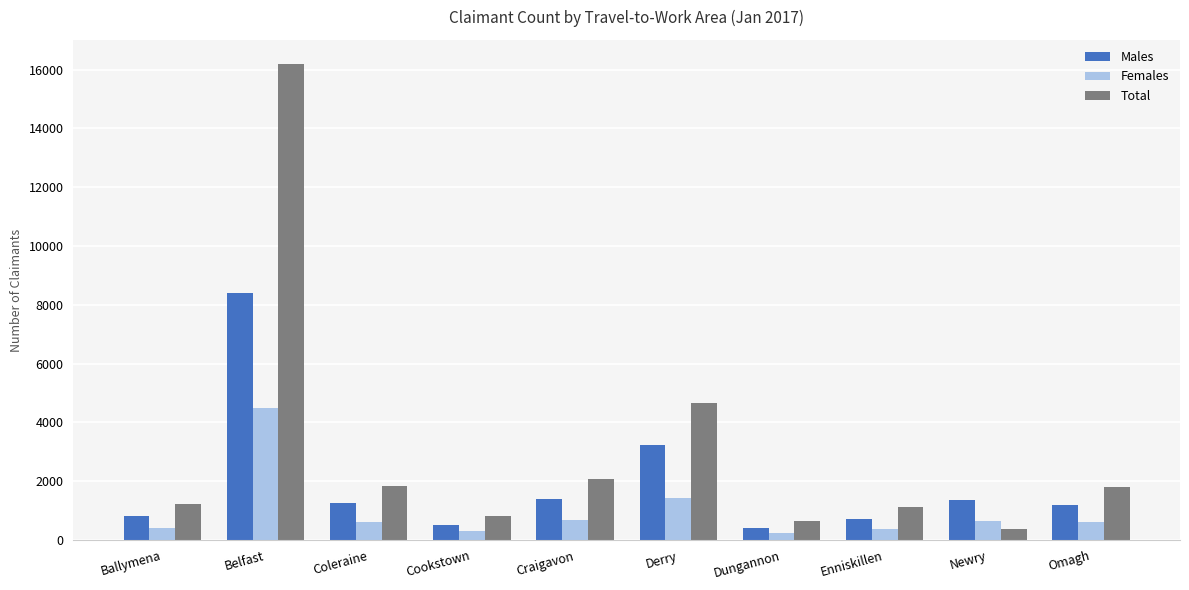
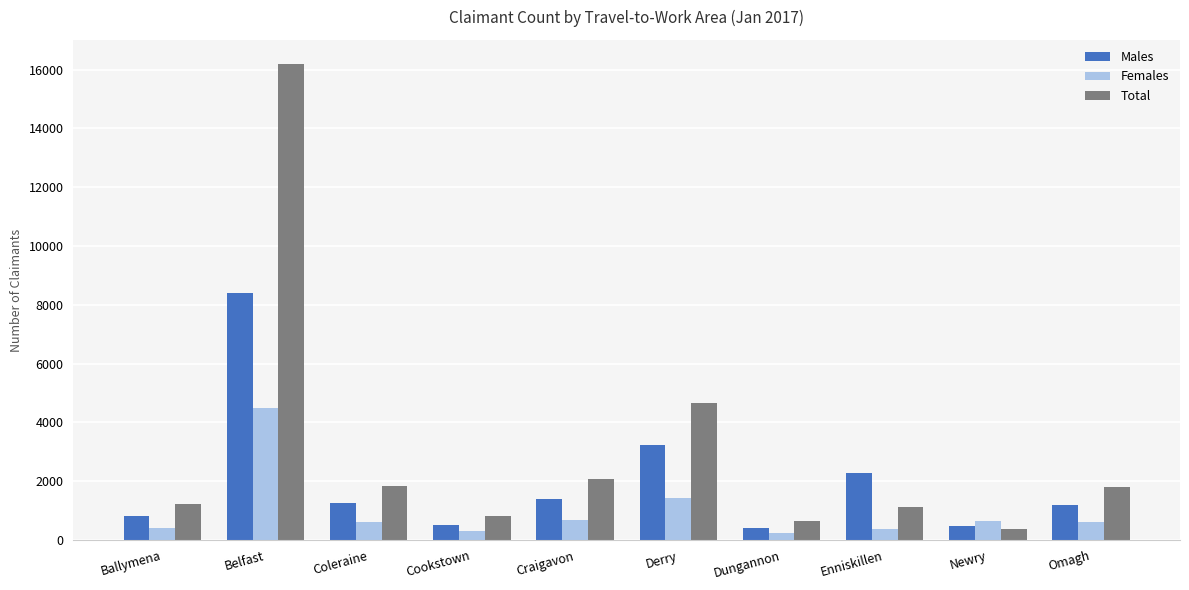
Males, Enniskillen: 700 -> 2300
Males, Newry: 1400 -> 500
